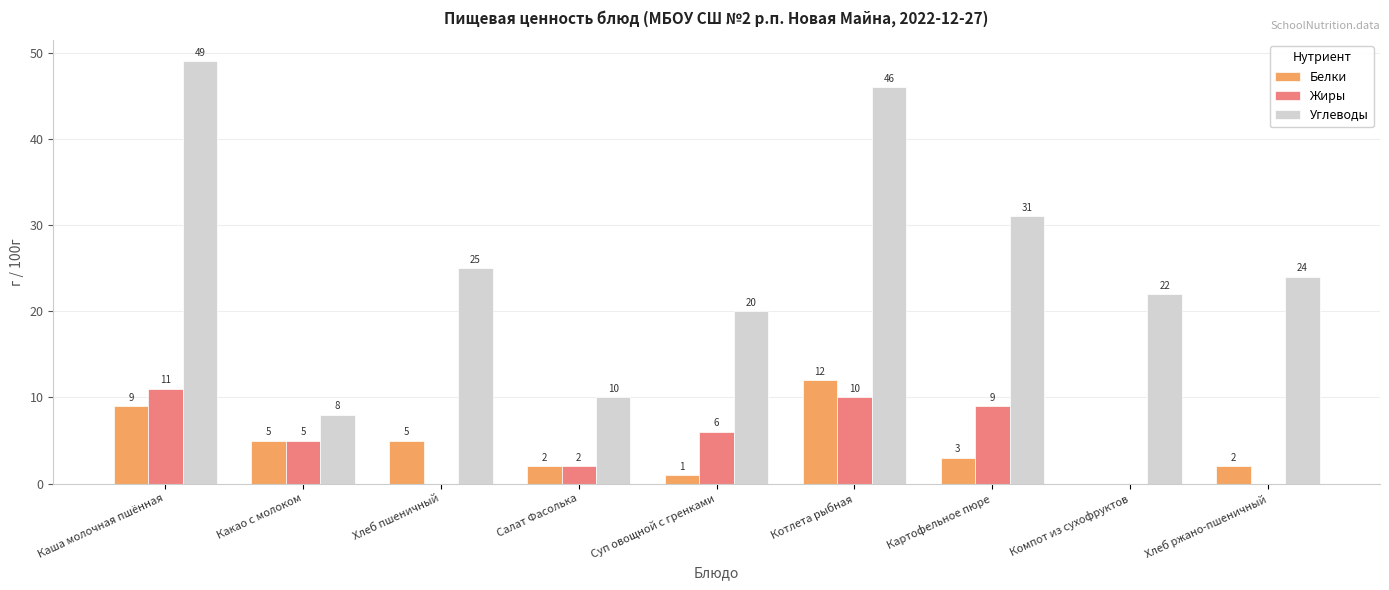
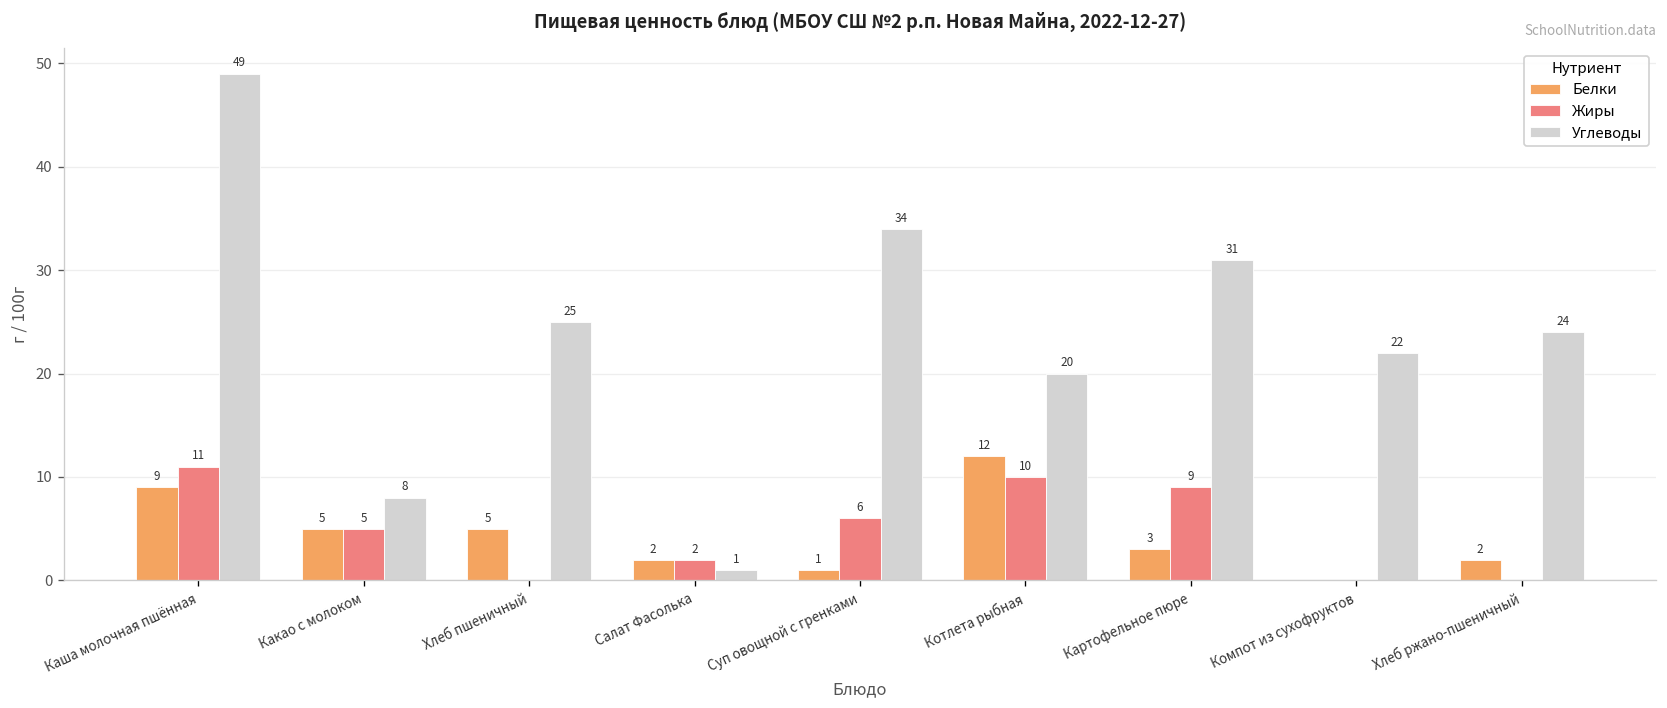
Углеводы, Салат Фасолька: 10 -> 1
Углеводы, Суп овощной с гренками: 20 -> 34
Углеводы, Котлета рыбная: 46 -> 20
